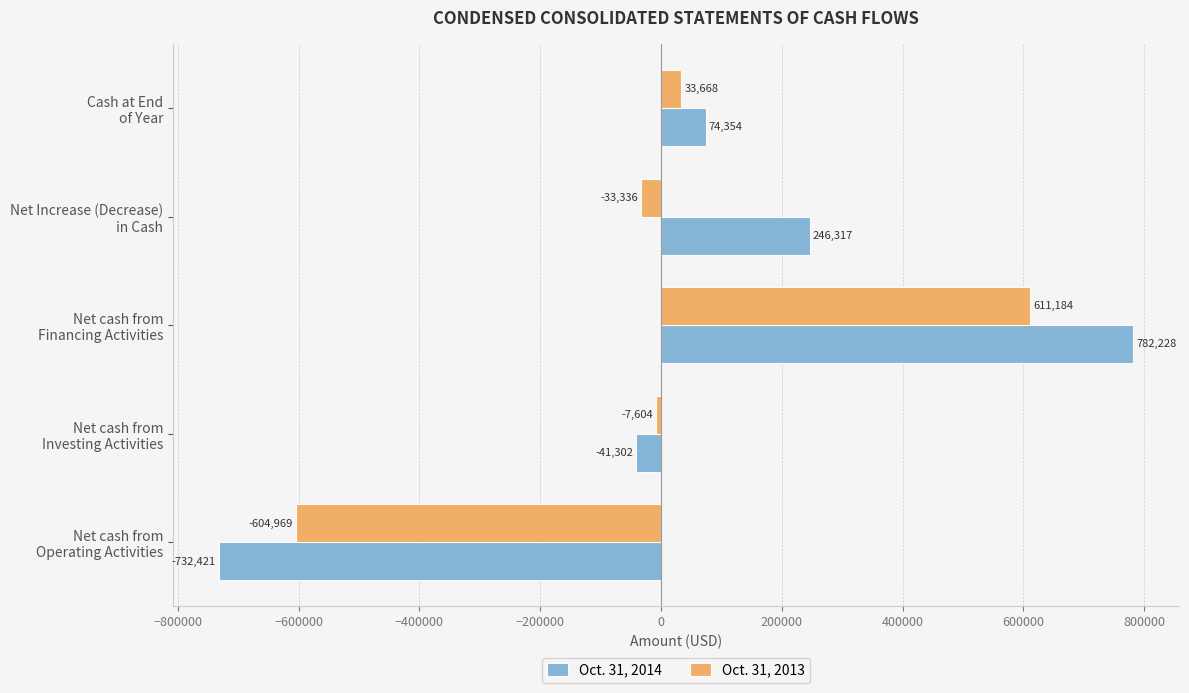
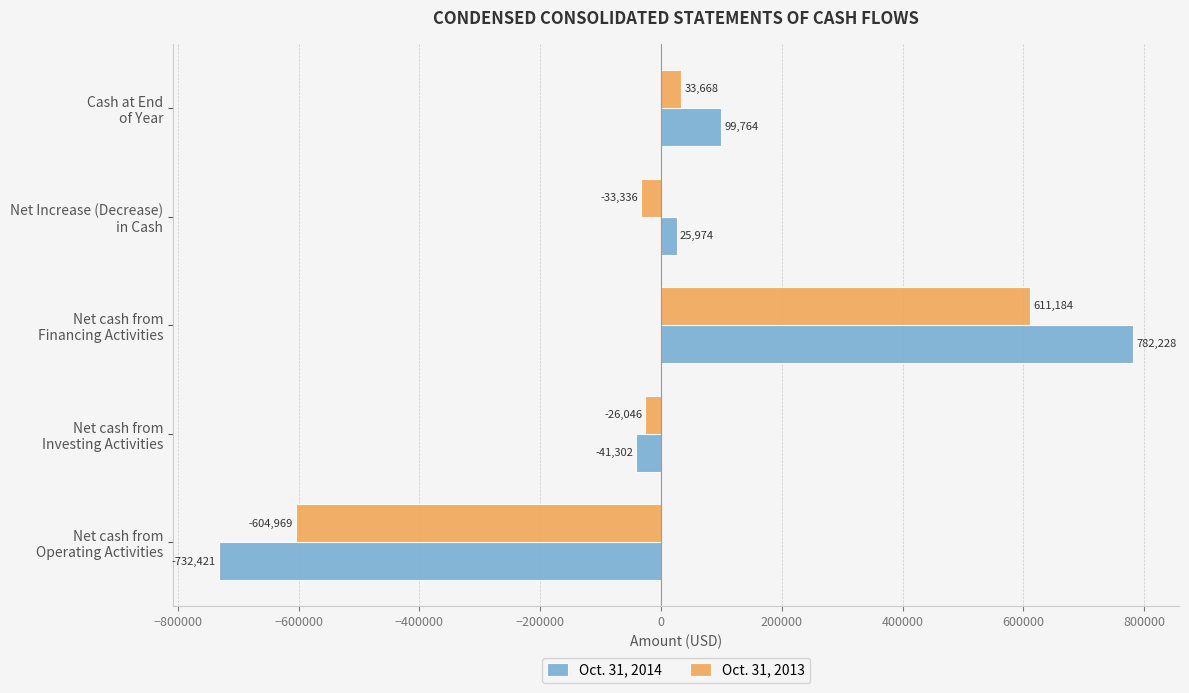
Oct. 31, 2014, Cash at End of Year: 74,354 -> 99,764
Oct. 31, 2014, Net Increase (Decrease) in Cash: 246,317 -> 25,974
Oct. 31, 2013, Net cash from Investing Activities: -7,604 -> -26,046
